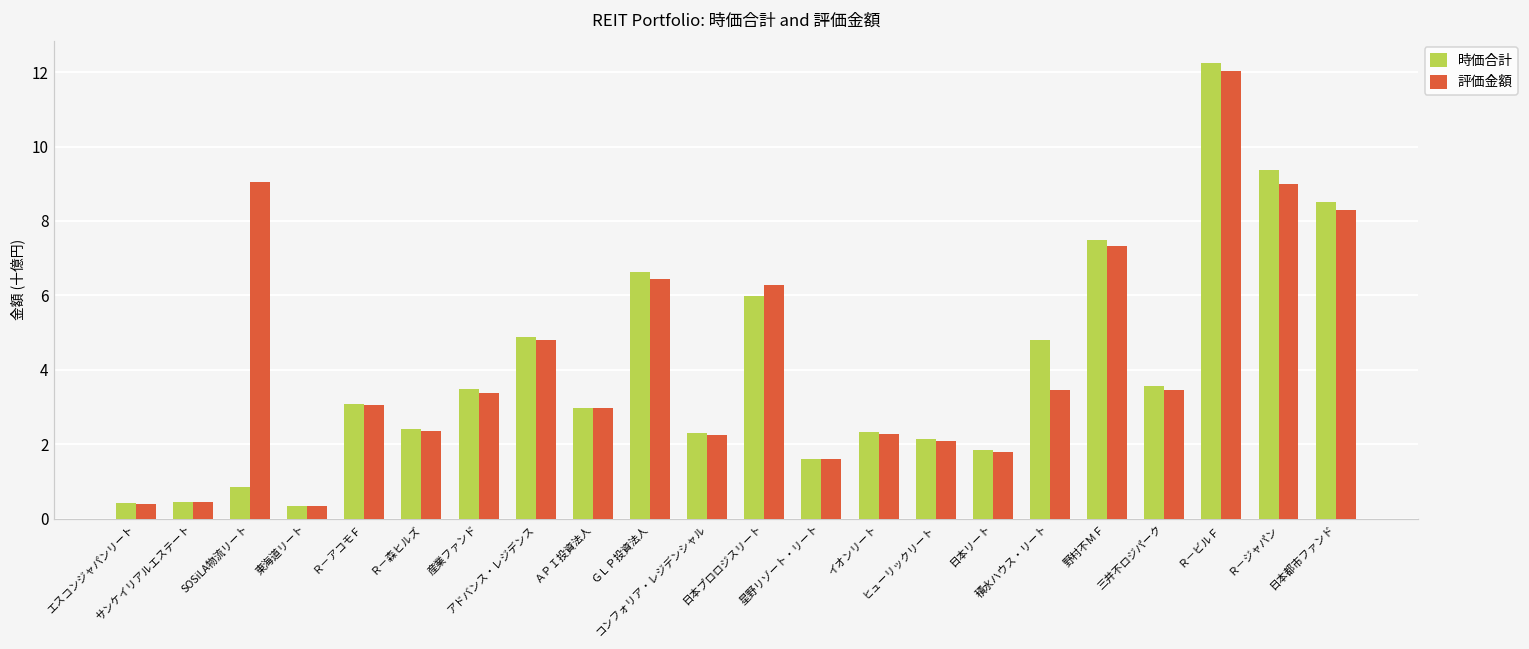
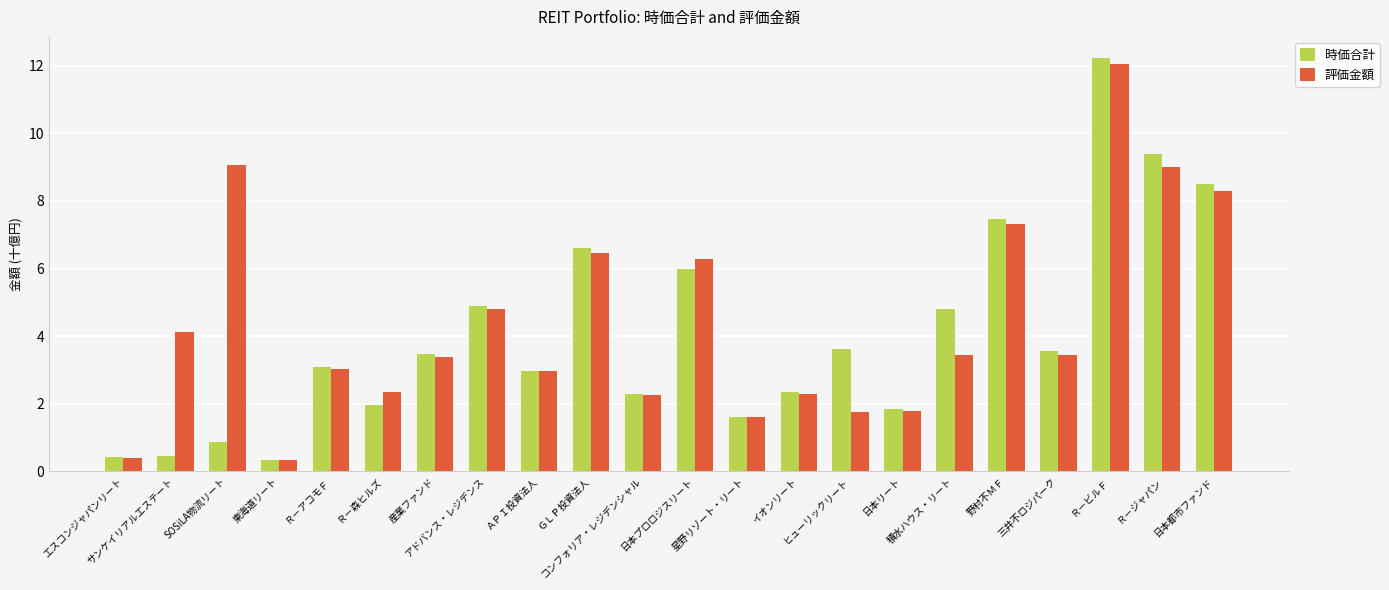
評価金額, サンケイリアルエステート: 0.4 -> 4.1
時価合計, Ｒ－森ヒルズ: 2.4 -> 2.0
時価合計, ヒューリックリート: 2.1 -> 3.6
評価金額, ヒューリックリート: 2.1 -> 1.8
